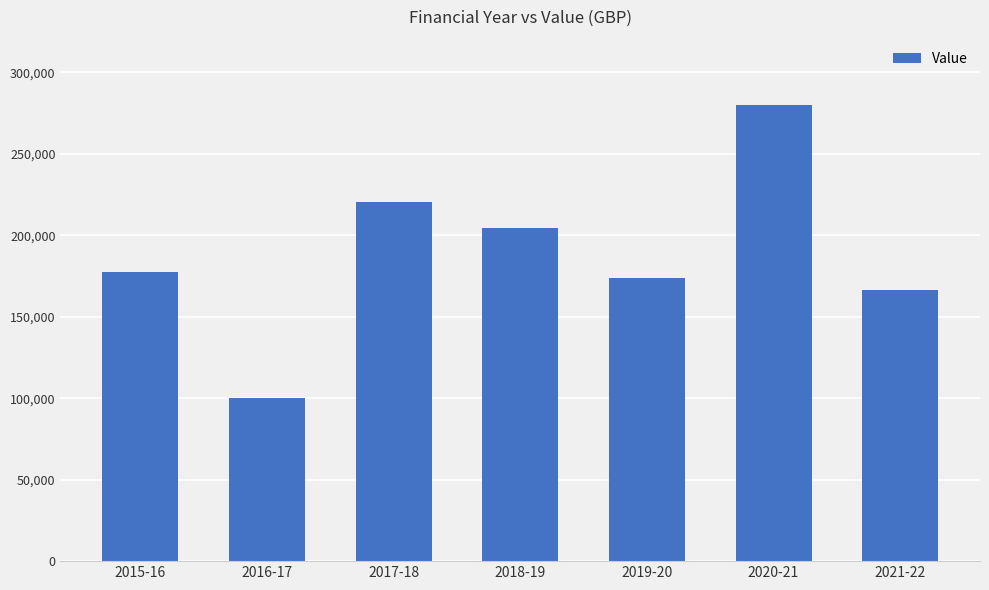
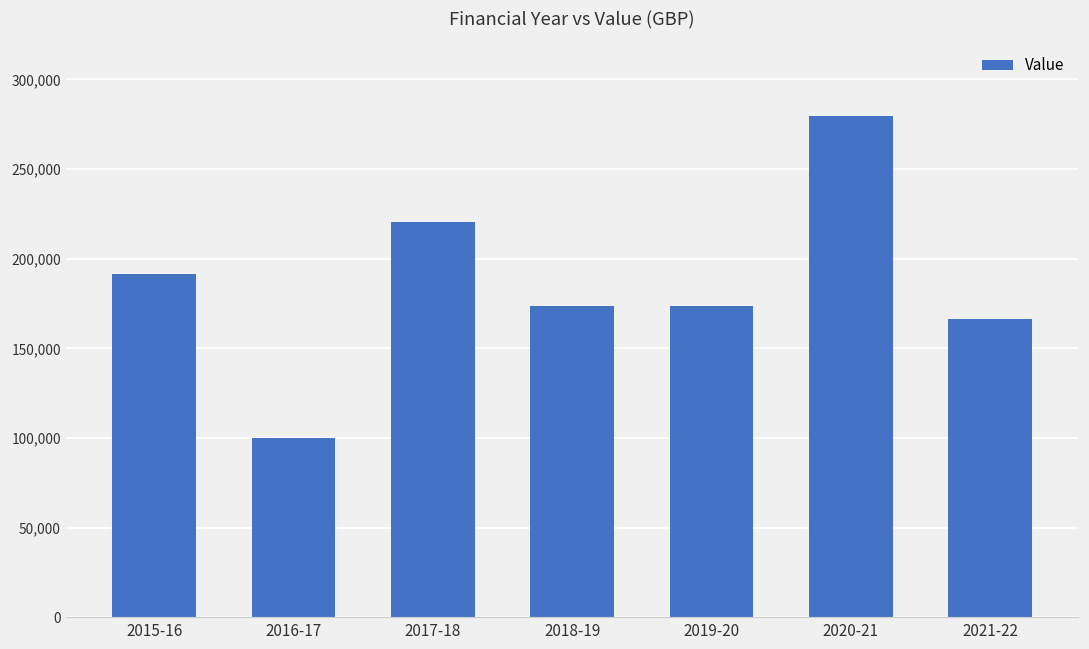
2015-16: 178,000 -> 191,000
2018-19: 205,000 -> 174,000
